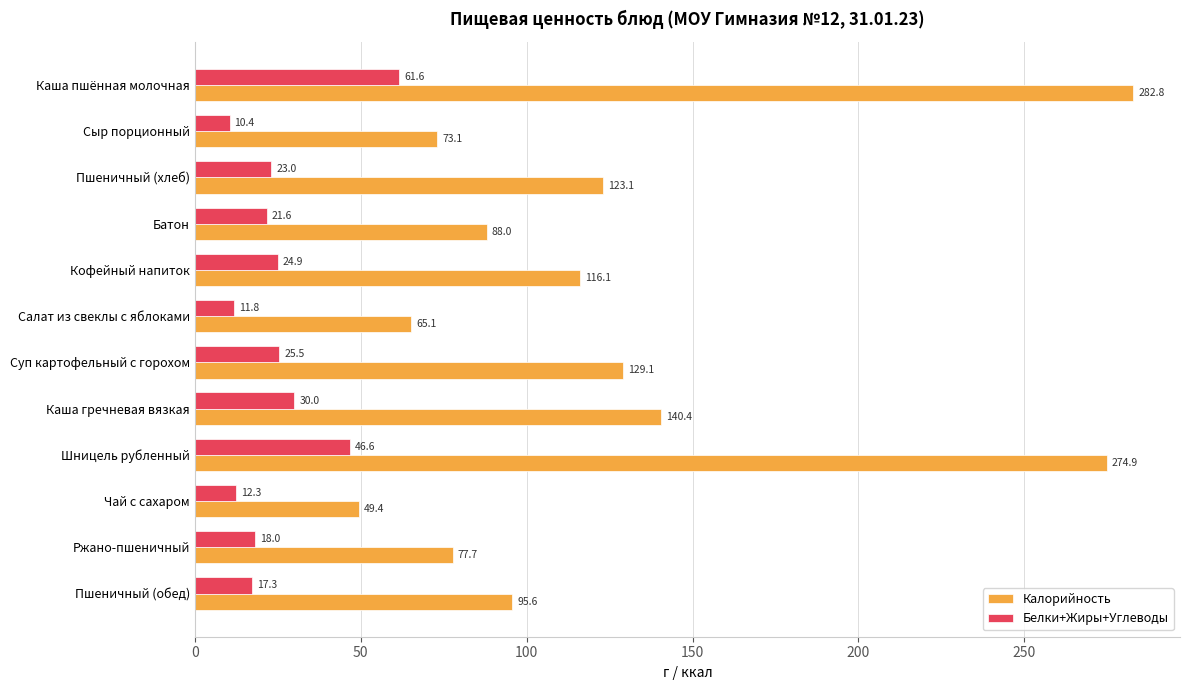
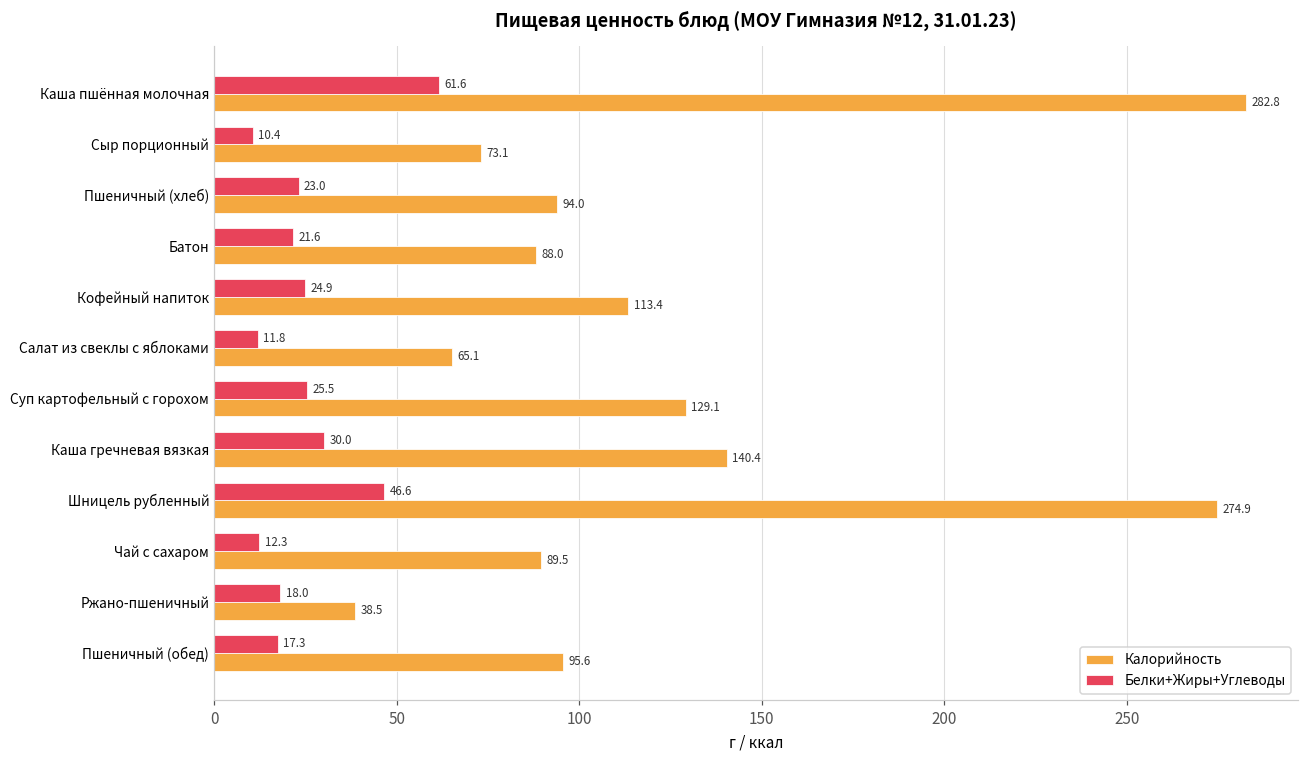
Калорийность, Пшеничный (хлеб): 123.1 -> 94.0
Калорийность, Кофейный напиток: 116.1 -> 113.4
Калорийность, Чай с сахаром: 49.4 -> 89.5
Калорийность, Ржано-пшеничный: 77.7 -> 38.5
